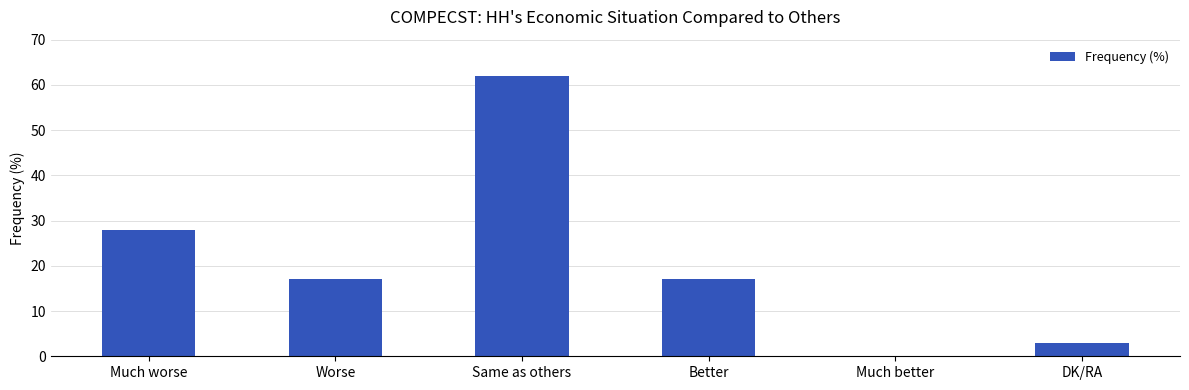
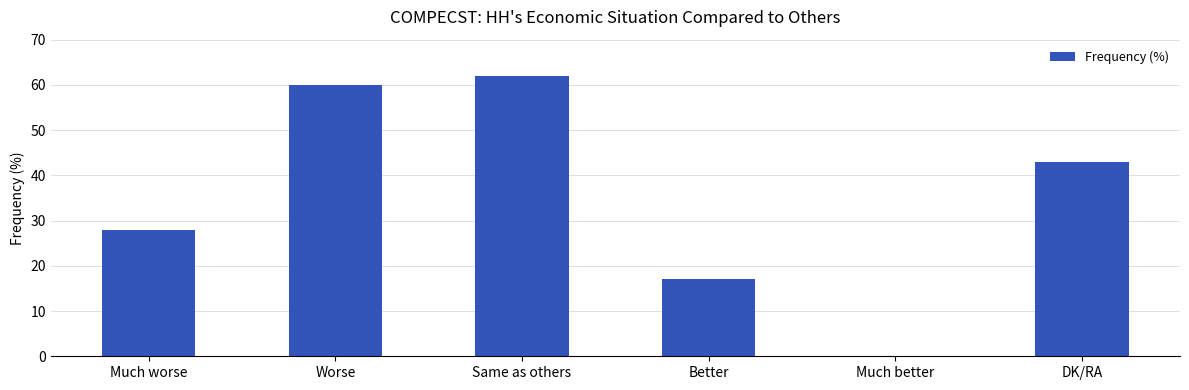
Worse: 17 -> 60
DK/RA: 3 -> 43
